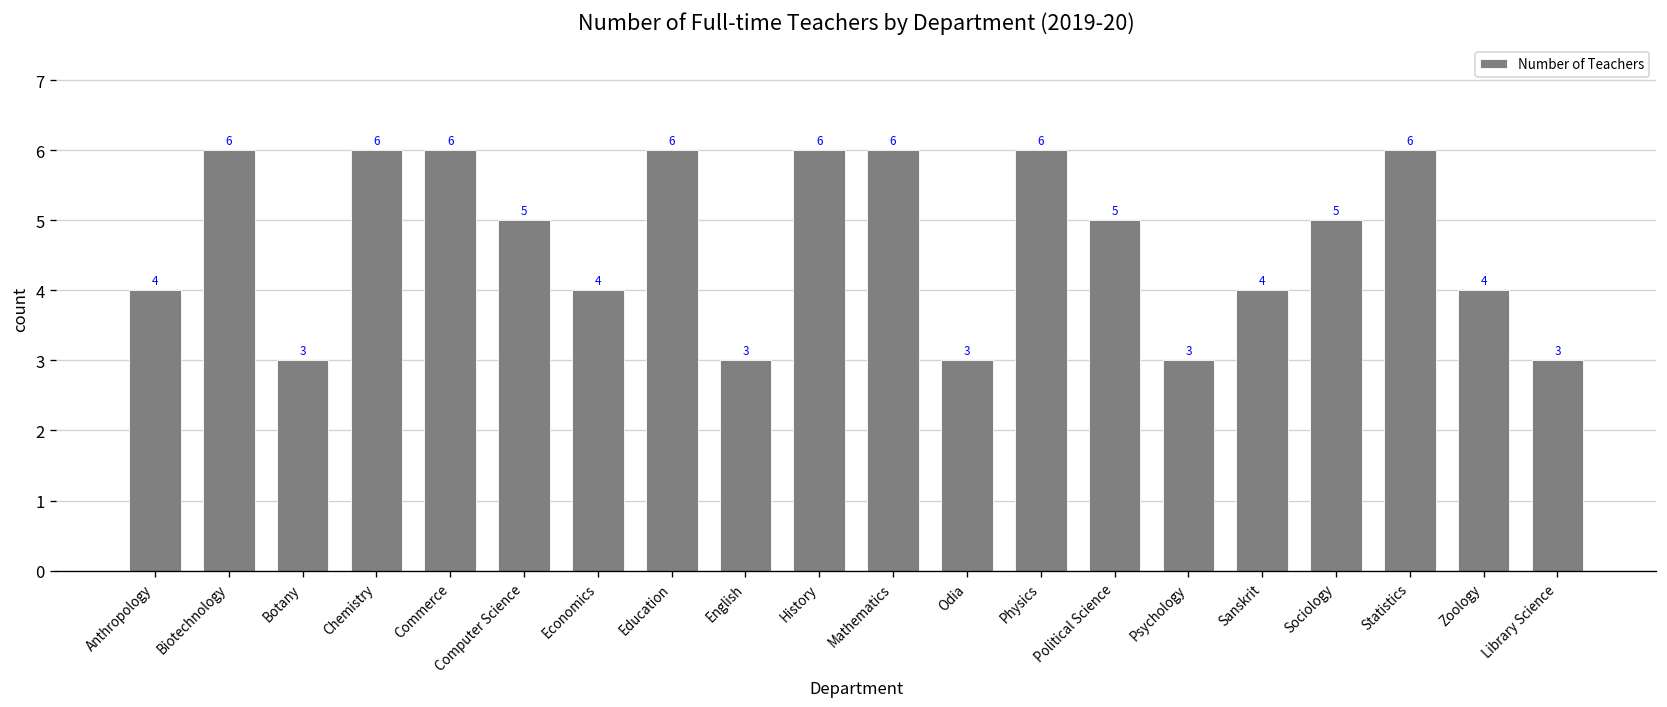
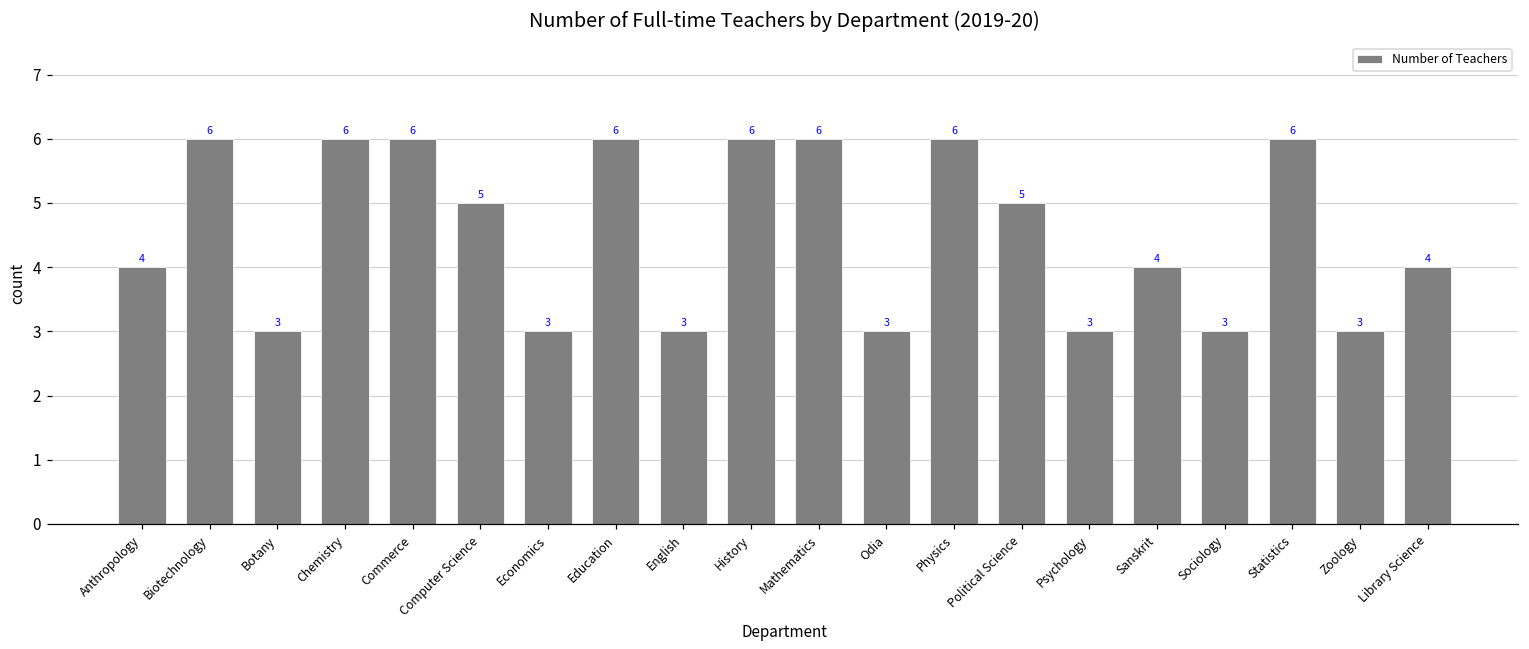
Economics: 4 -> 3
Sociology: 5 -> 3
Zoology: 4 -> 3
Library Science: 3 -> 4
